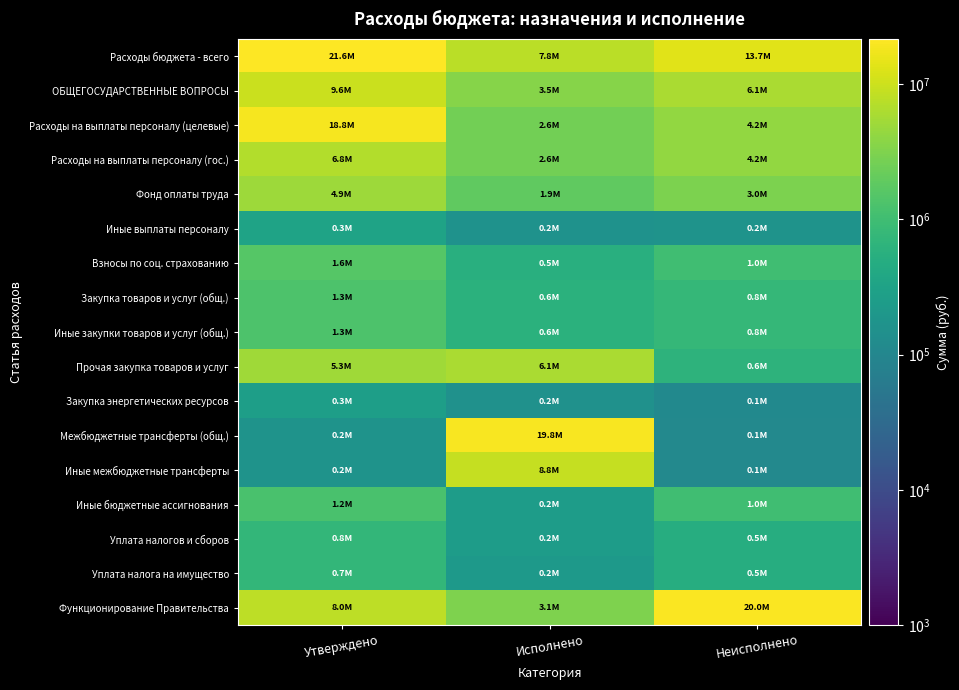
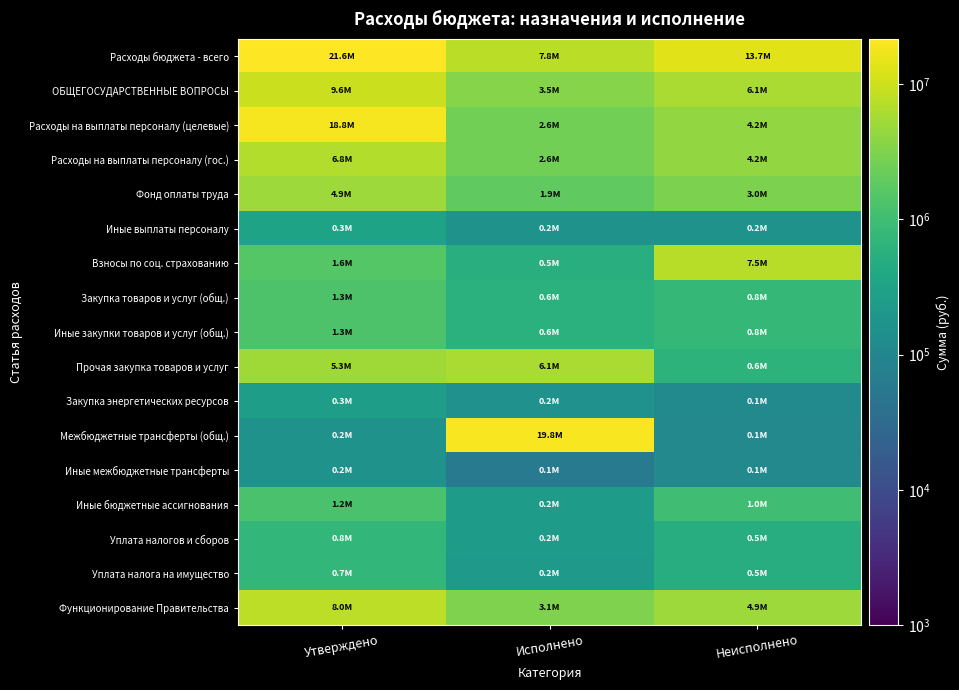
Взносы по соц. страхованию, Неисполнено: 1.0M -> 7.5M
Иные межбюджетные трансферты, Исполнено: 8.8M -> 0.1M
Функционирование Правительства, Неисполнено: 20.0M -> 4.9M
